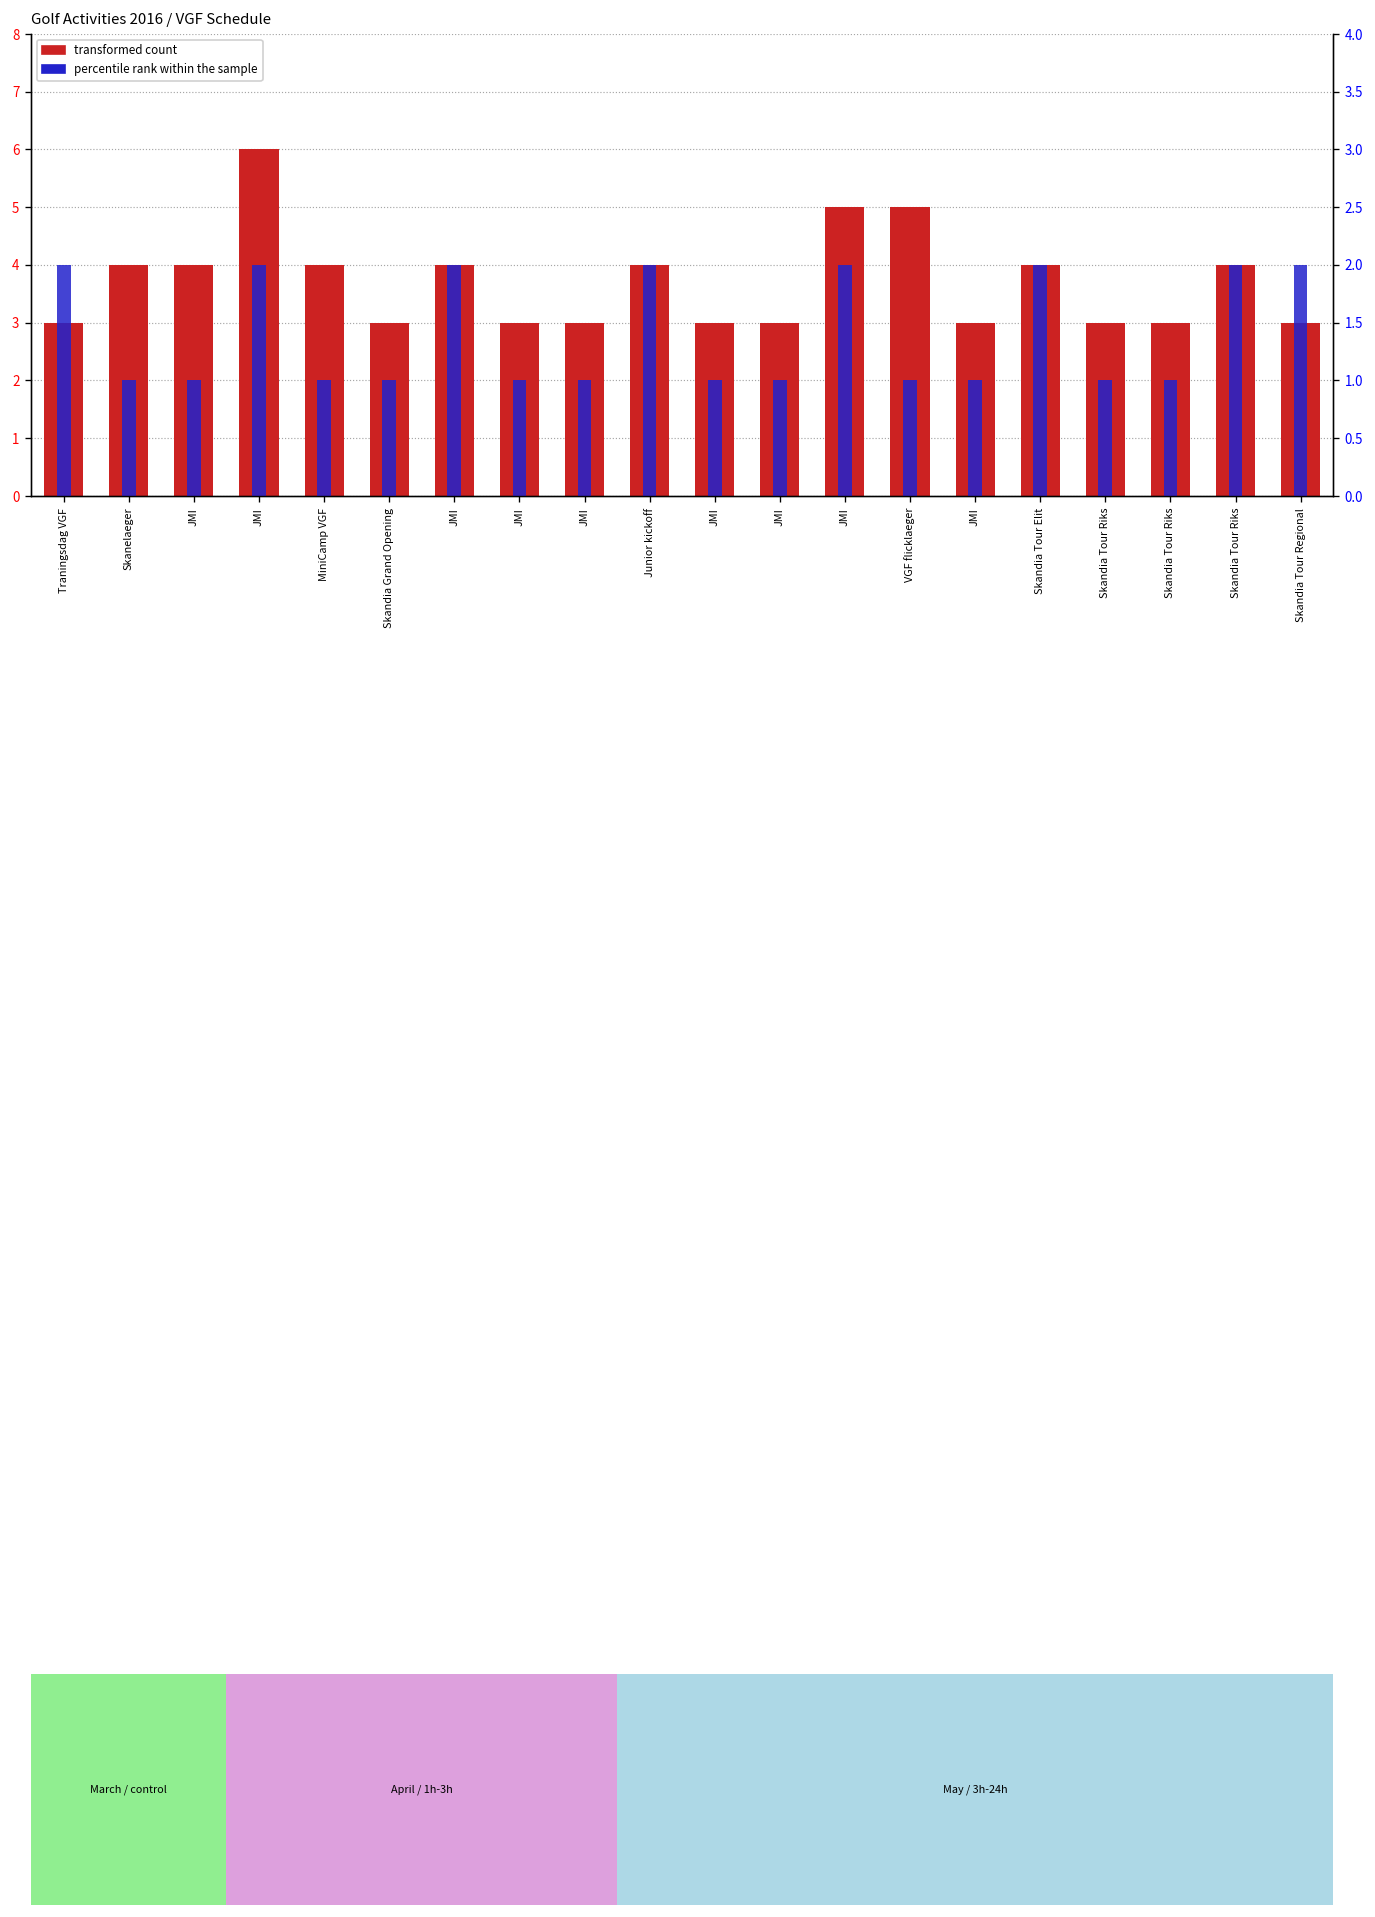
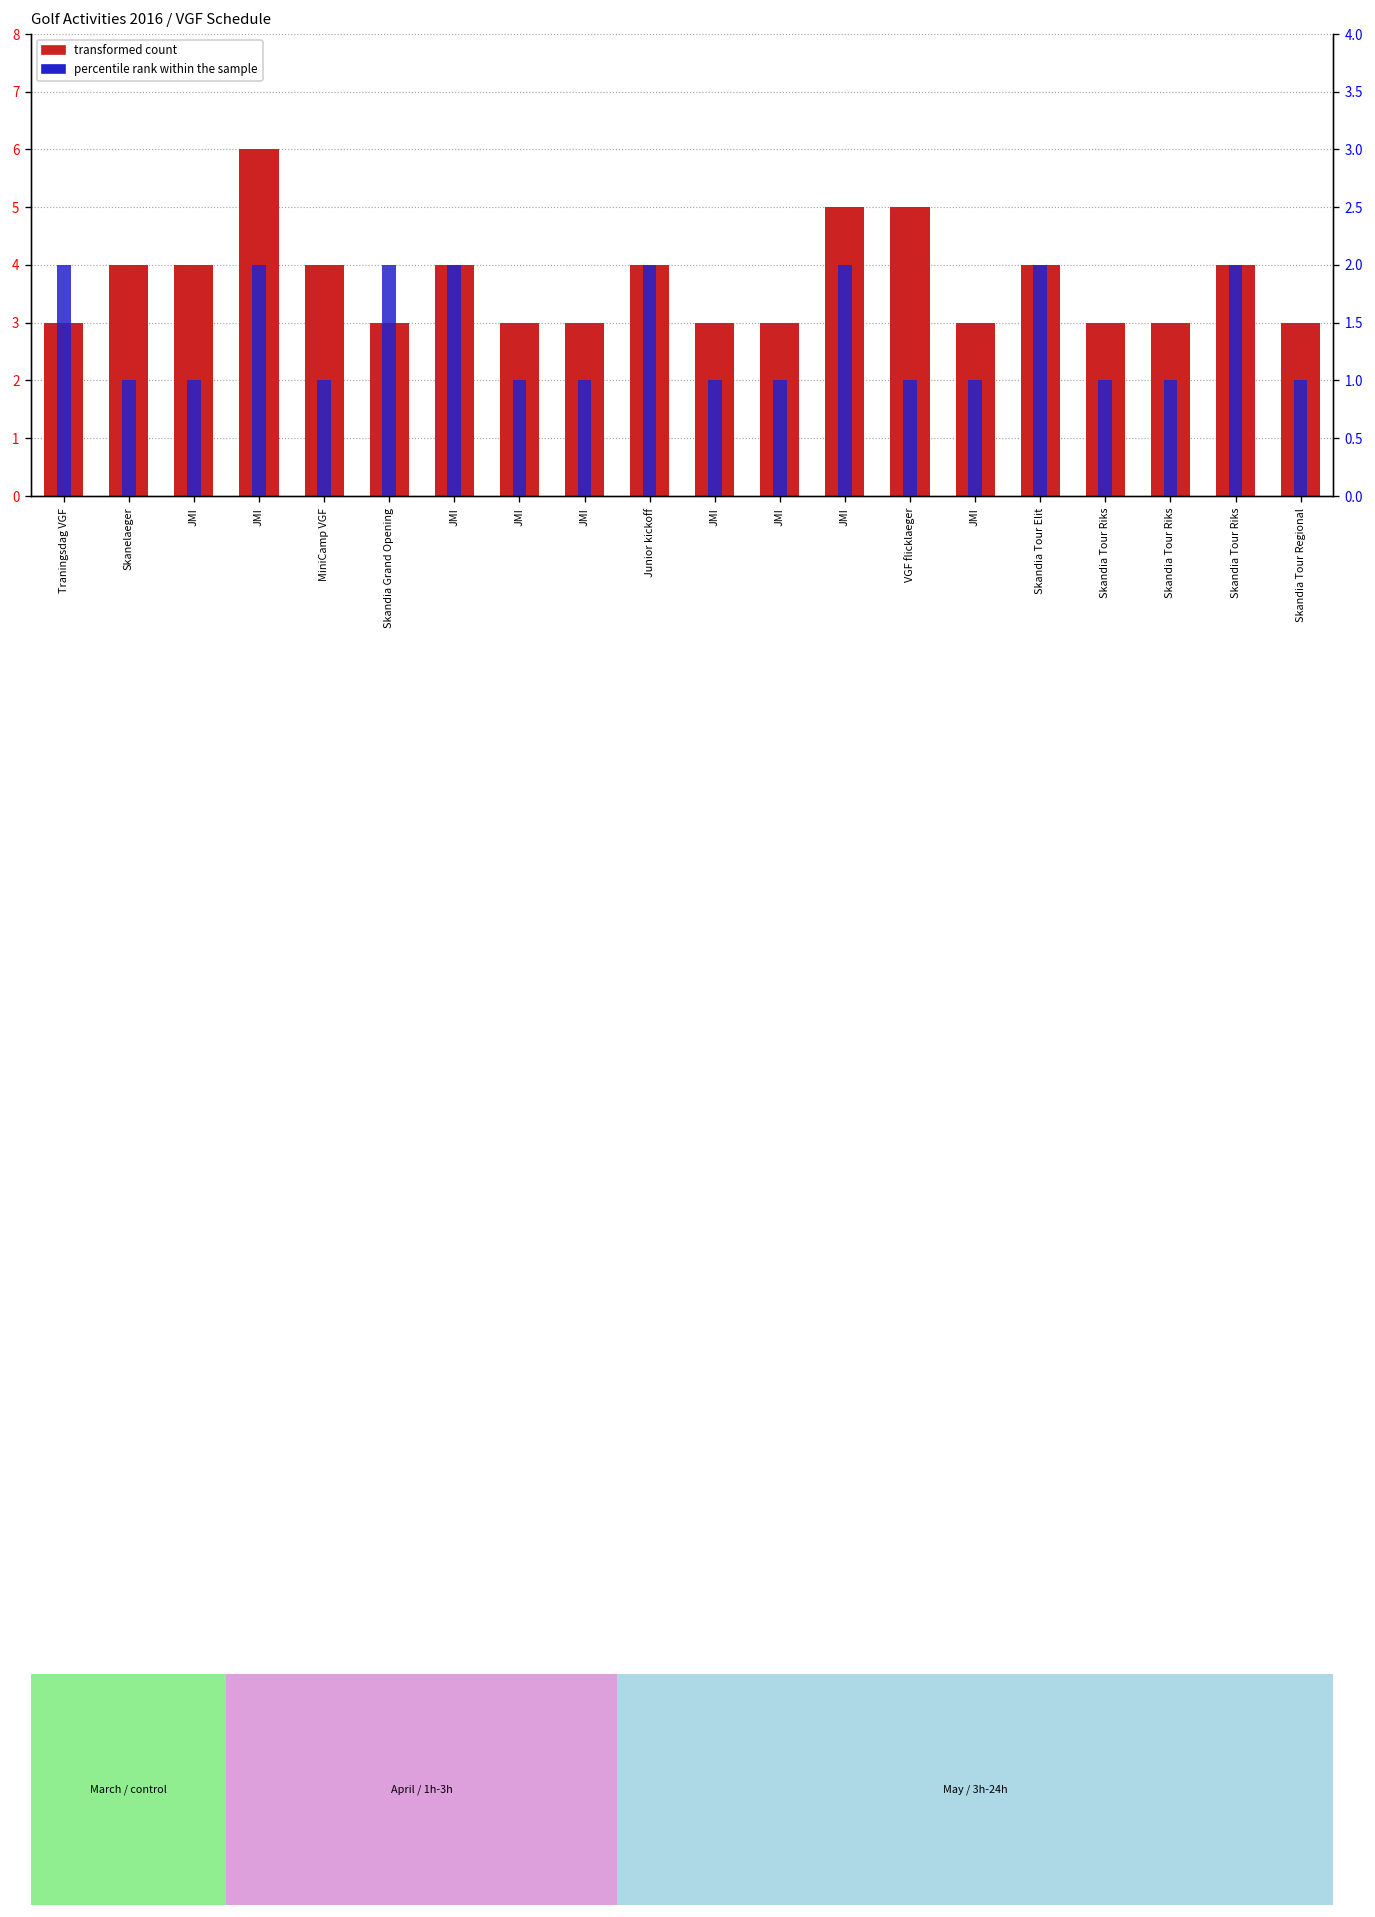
percentile rank within the sample, Skandia Grand Opening: 1 -> 2
percentile rank within the sample, Skandia Tour Regional: 2 -> 1
